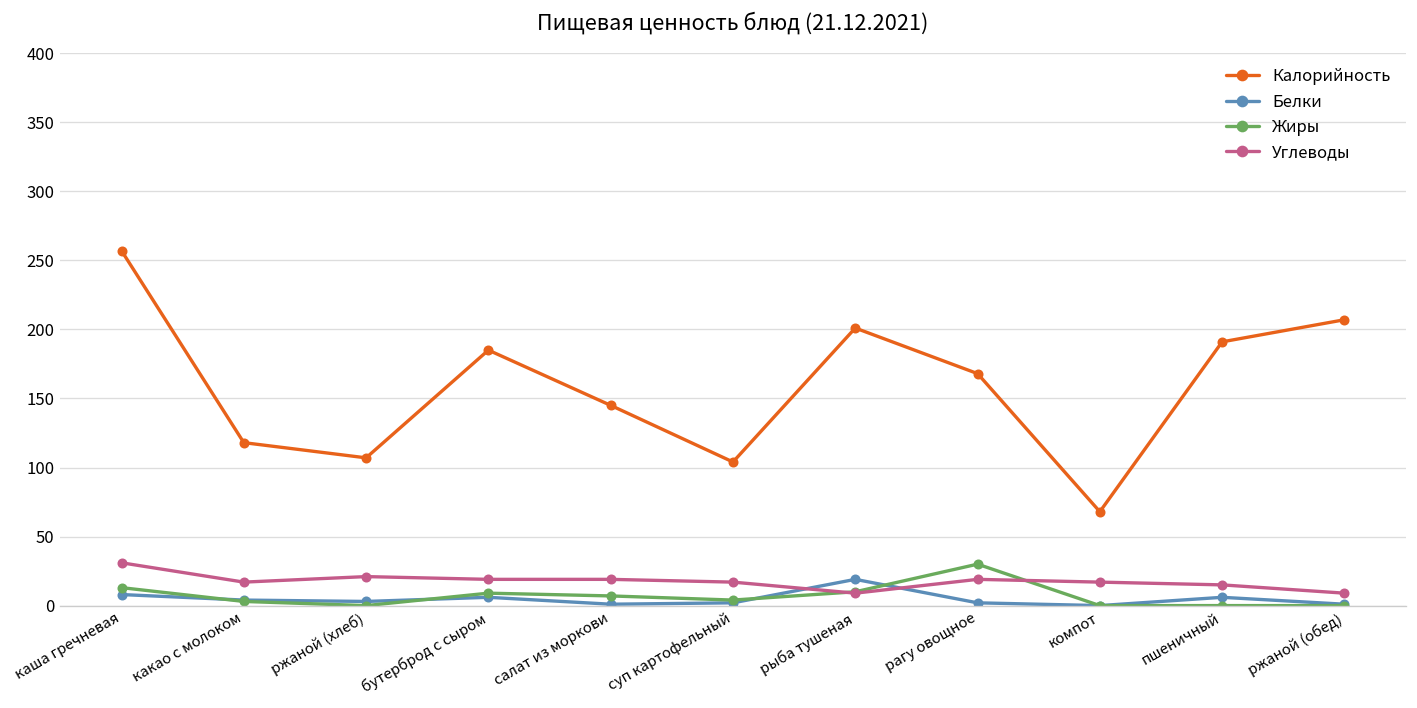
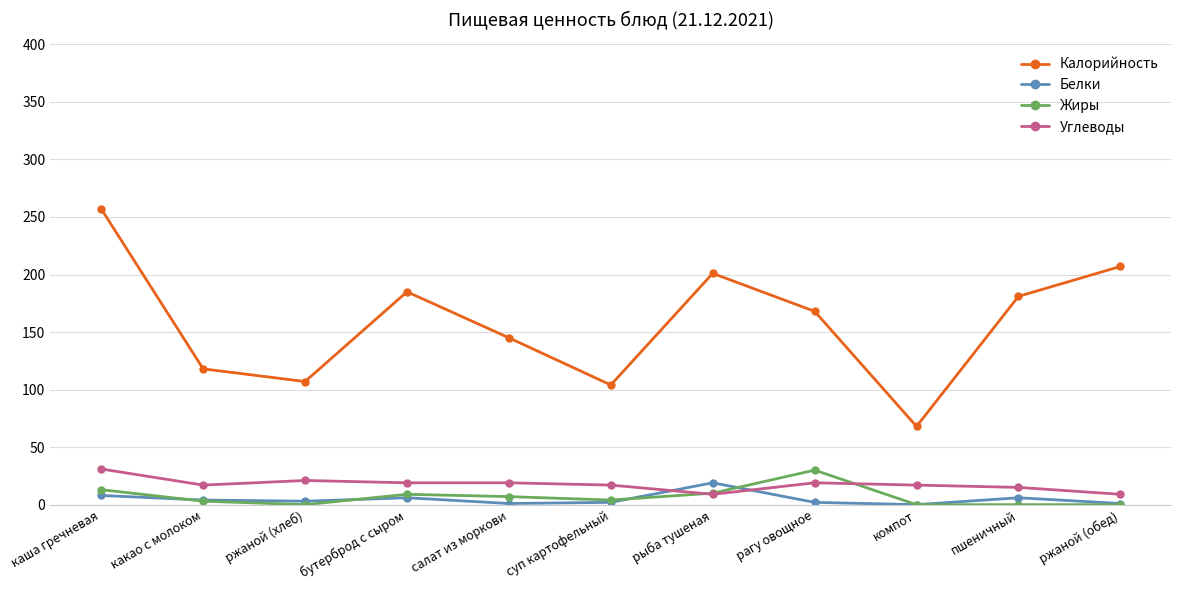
Калорийность, пшеничный: 191 -> 181
